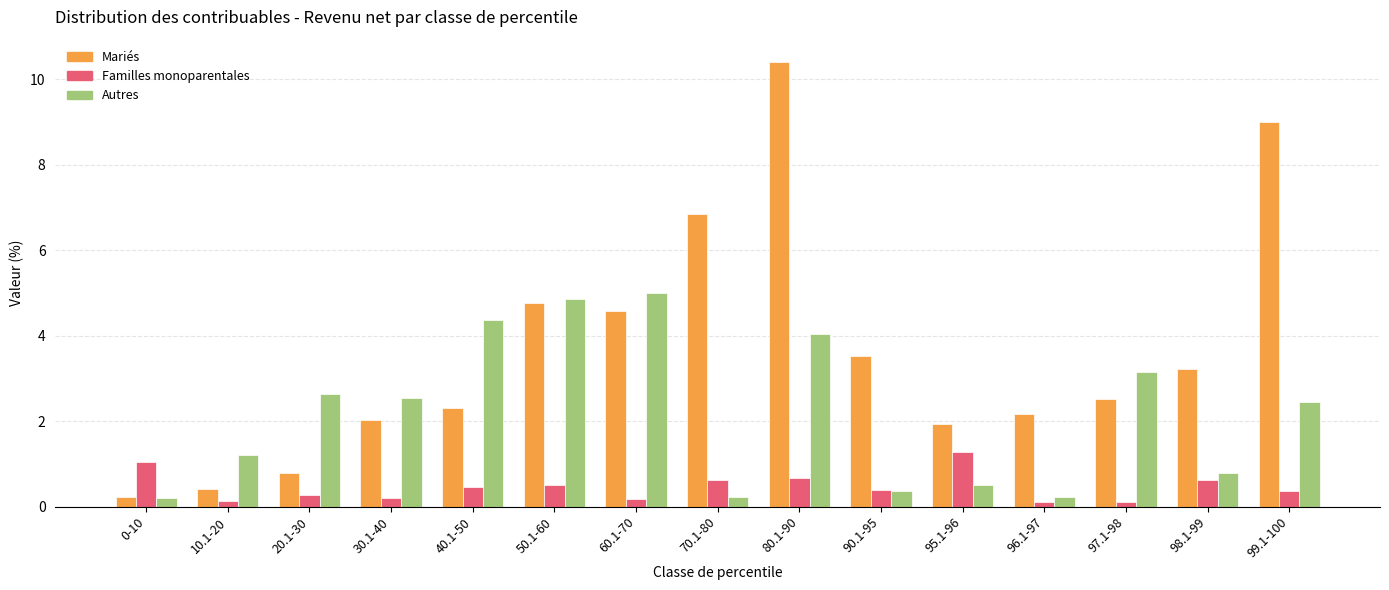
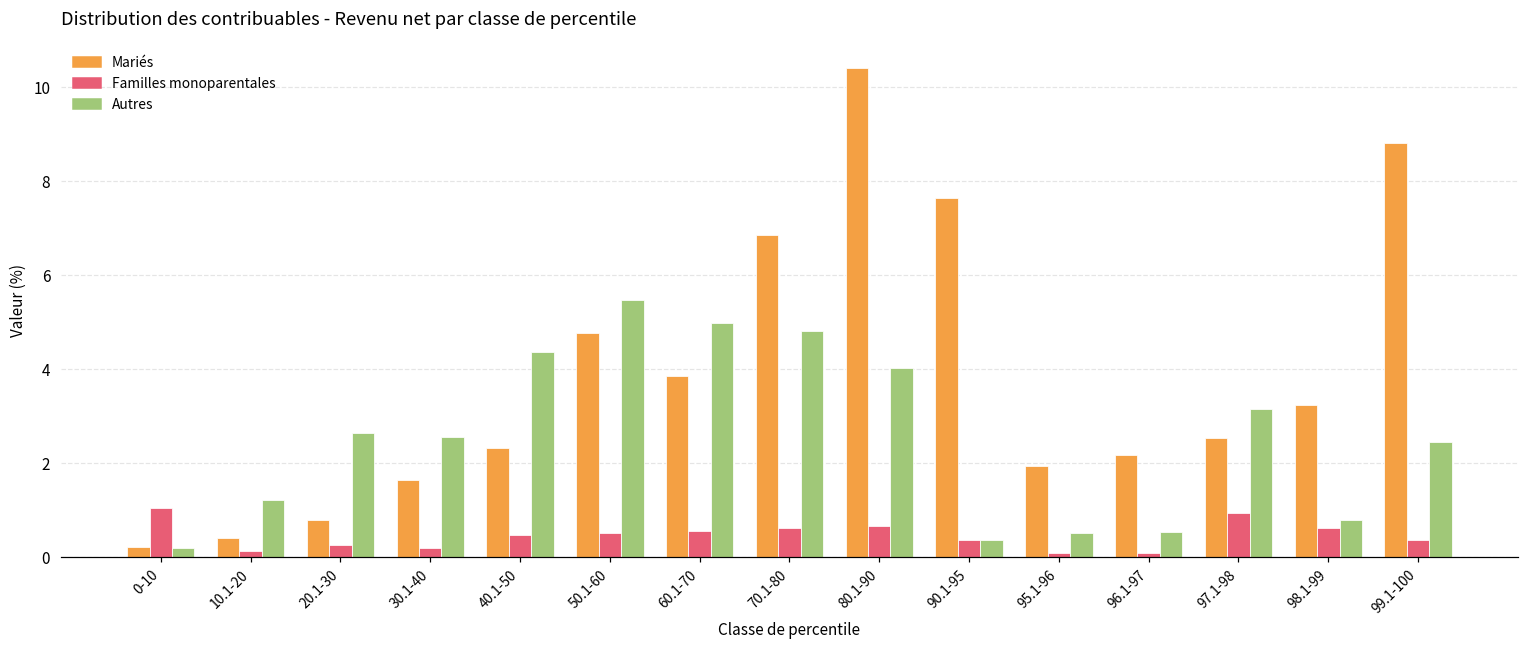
Mariés, 30.1-40: 2.0 -> 1.7
Autres, 50.1-60: 4.9 -> 5.5
Mariés, 60.1-70: 4.6 -> 3.9
Familles monoparentales, 60.1-70: 0.2 -> 0.6
Autres, 70.1-80: 0.2 -> 4.8
Mariés, 90.1-95: 3.5 -> 7.6
Familles monoparentales, 95.1-96: 1.3 -> 0.1
Autres, 96.1-97: 0.2 -> 0.5
Familles monoparentales, 97.1-98: 0.1 -> 0.9
Mariés, 99.1-100: 9.0 -> 8.8
